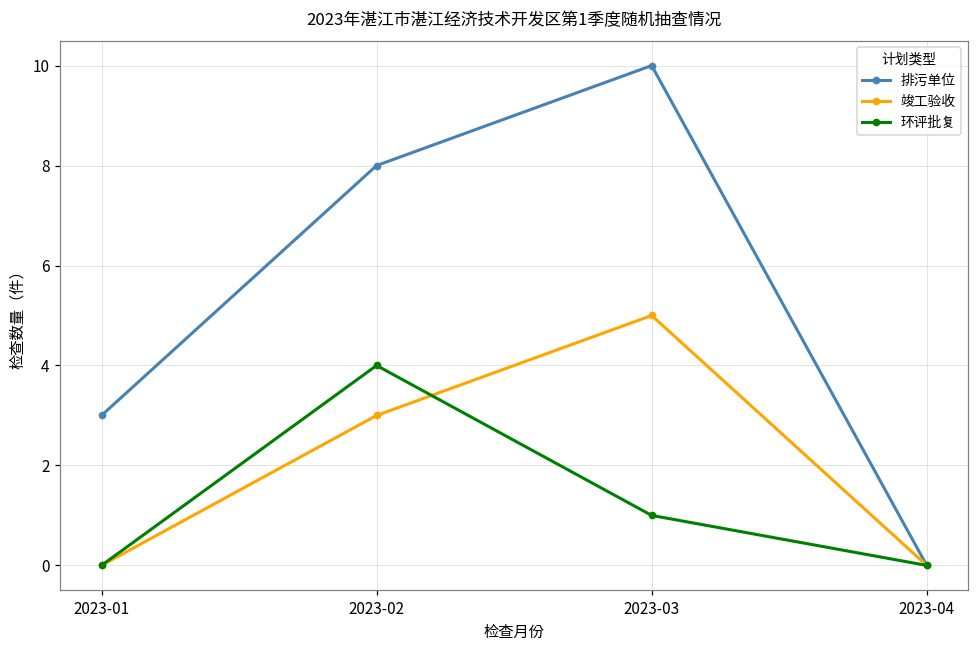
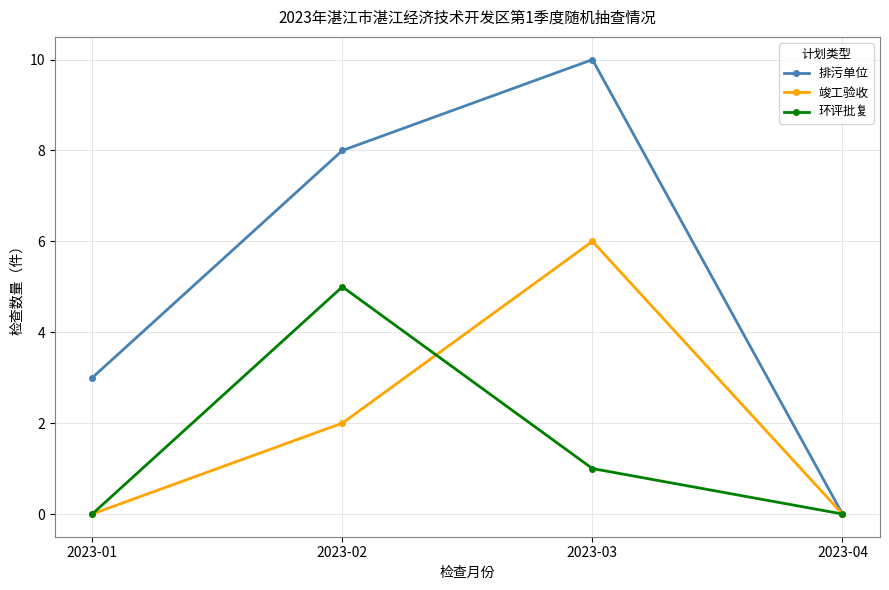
竣工验收, 2023-02: 3 -> 2
环评批复, 2023-02: 4 -> 5
竣工验收, 2023-03: 5 -> 6
